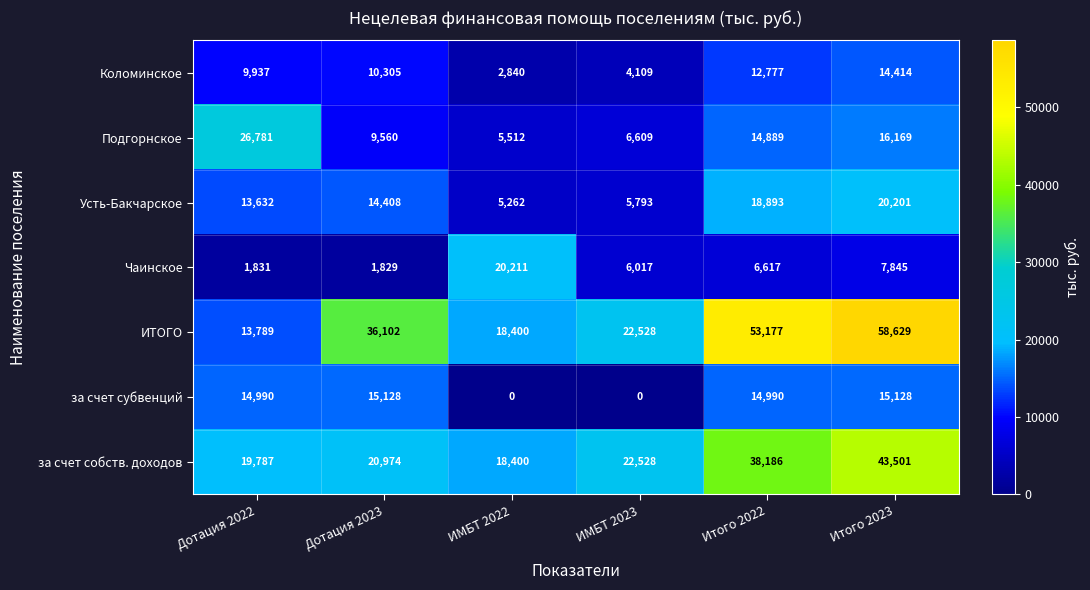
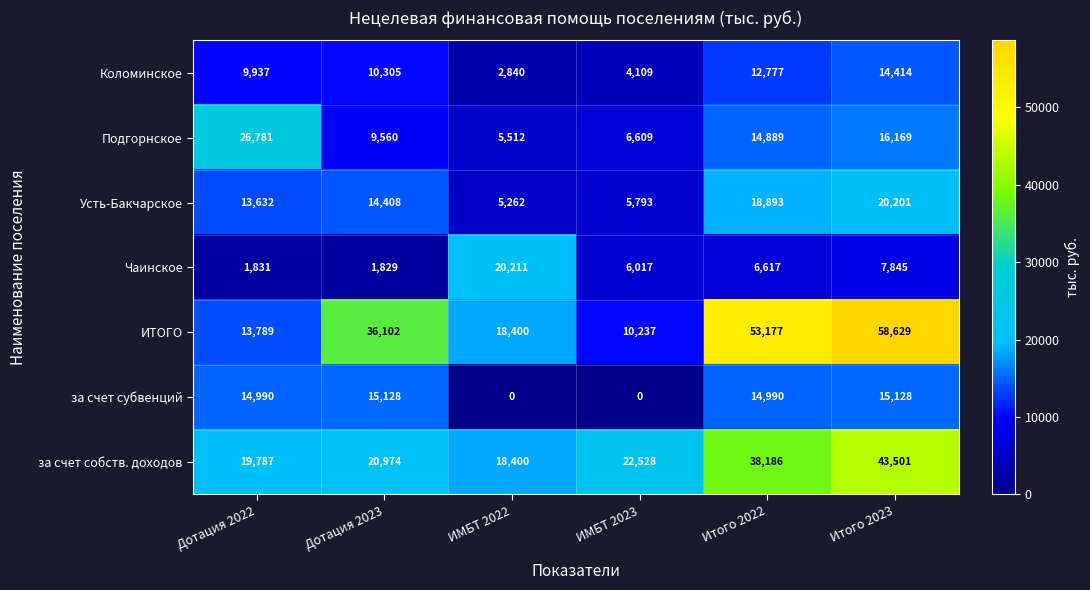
ИТОГО, ИМБТ 2023: 22,528 -> 10,237
